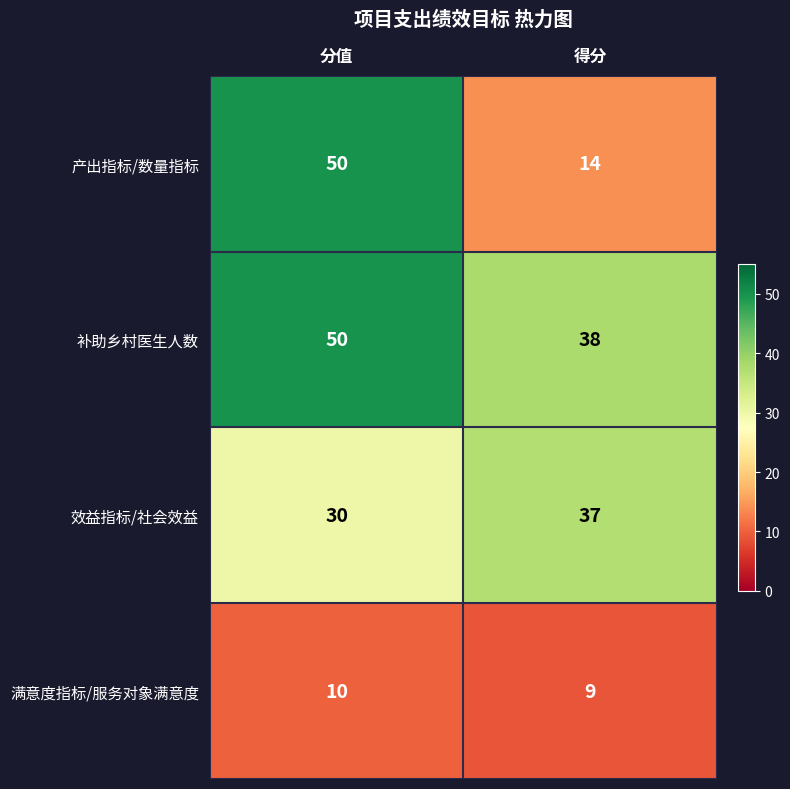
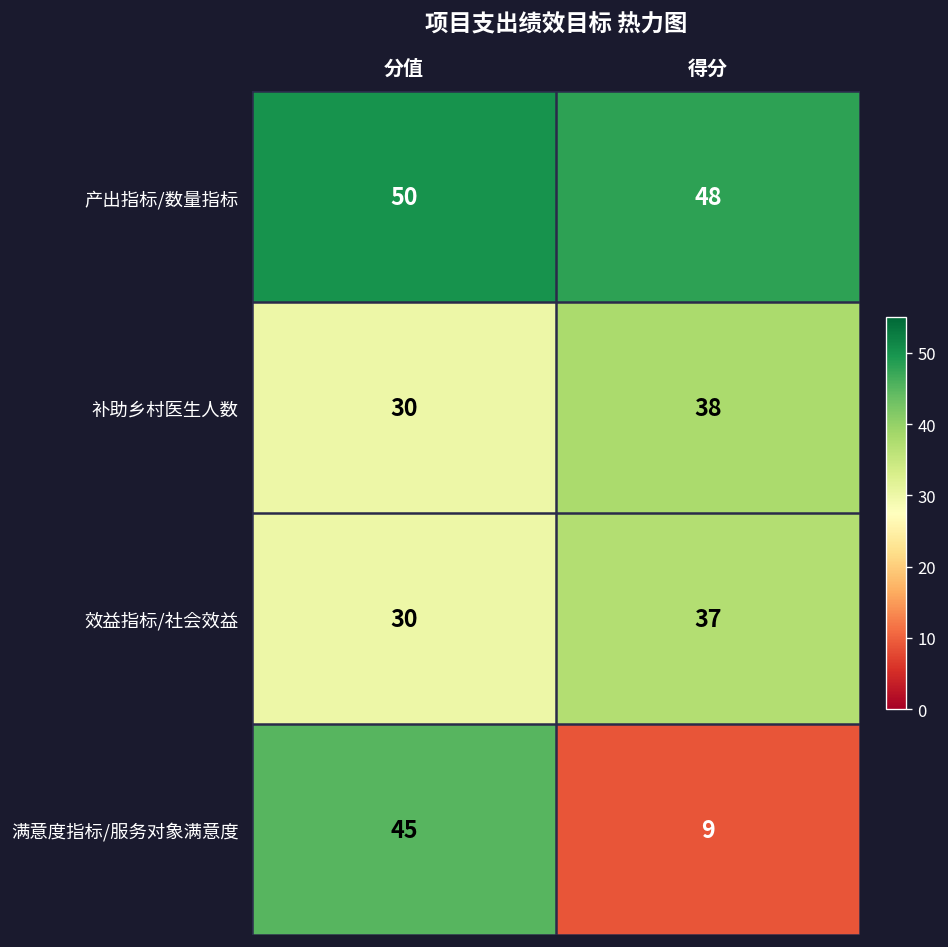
产出指标/数量指标, 得分: 14 -> 48
补助乡村医生人数, 分值: 50 -> 30
满意度指标/服务对象满意度, 分值: 10 -> 45
